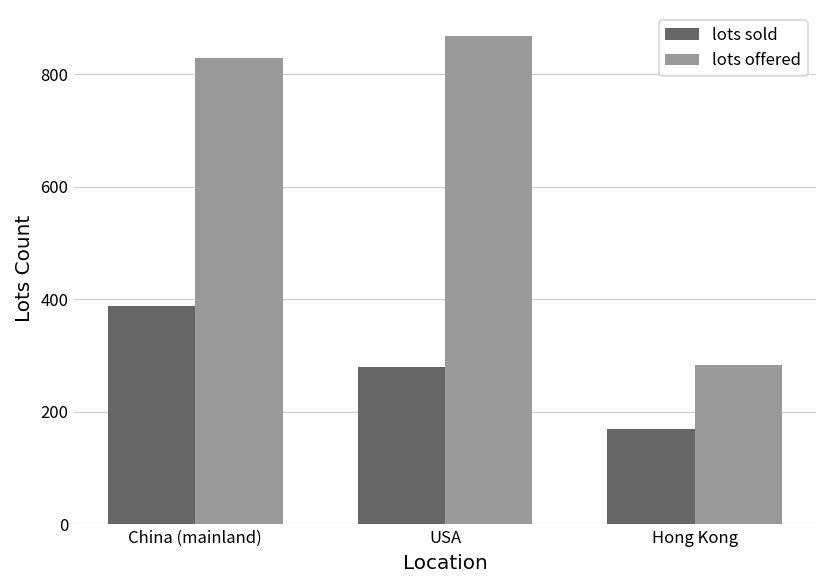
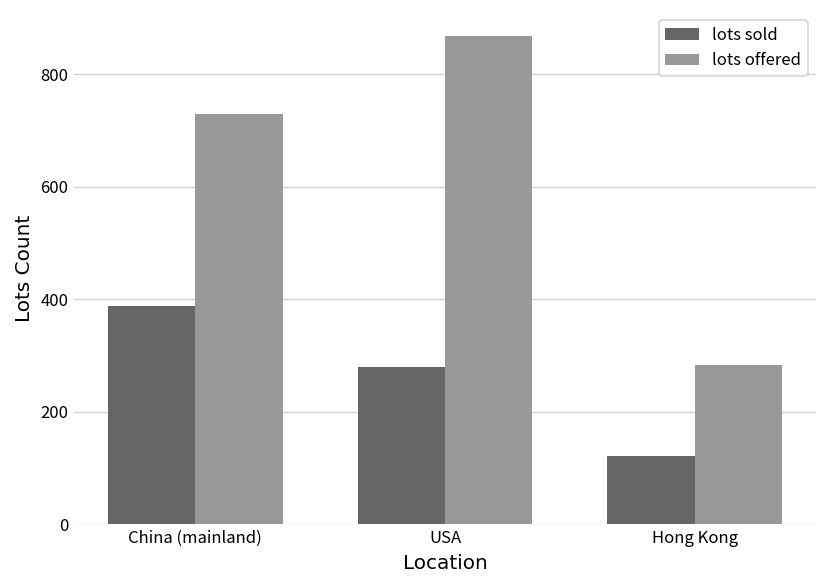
lots offered, China (mainland): 830 -> 730
lots sold, Hong Kong: 170 -> 120
